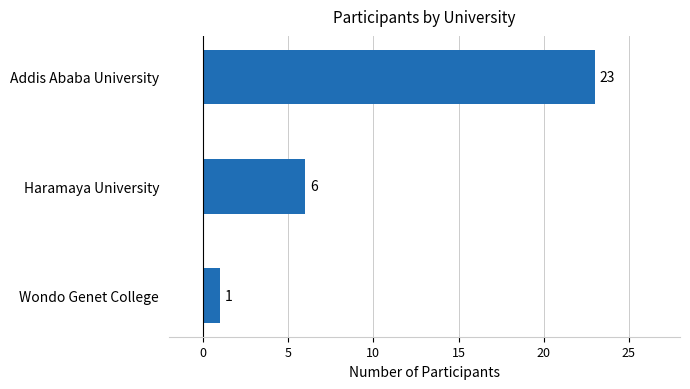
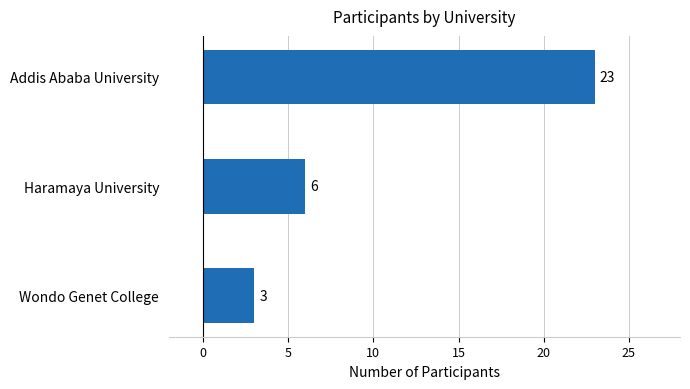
Wondo Genet College: 1 -> 3
